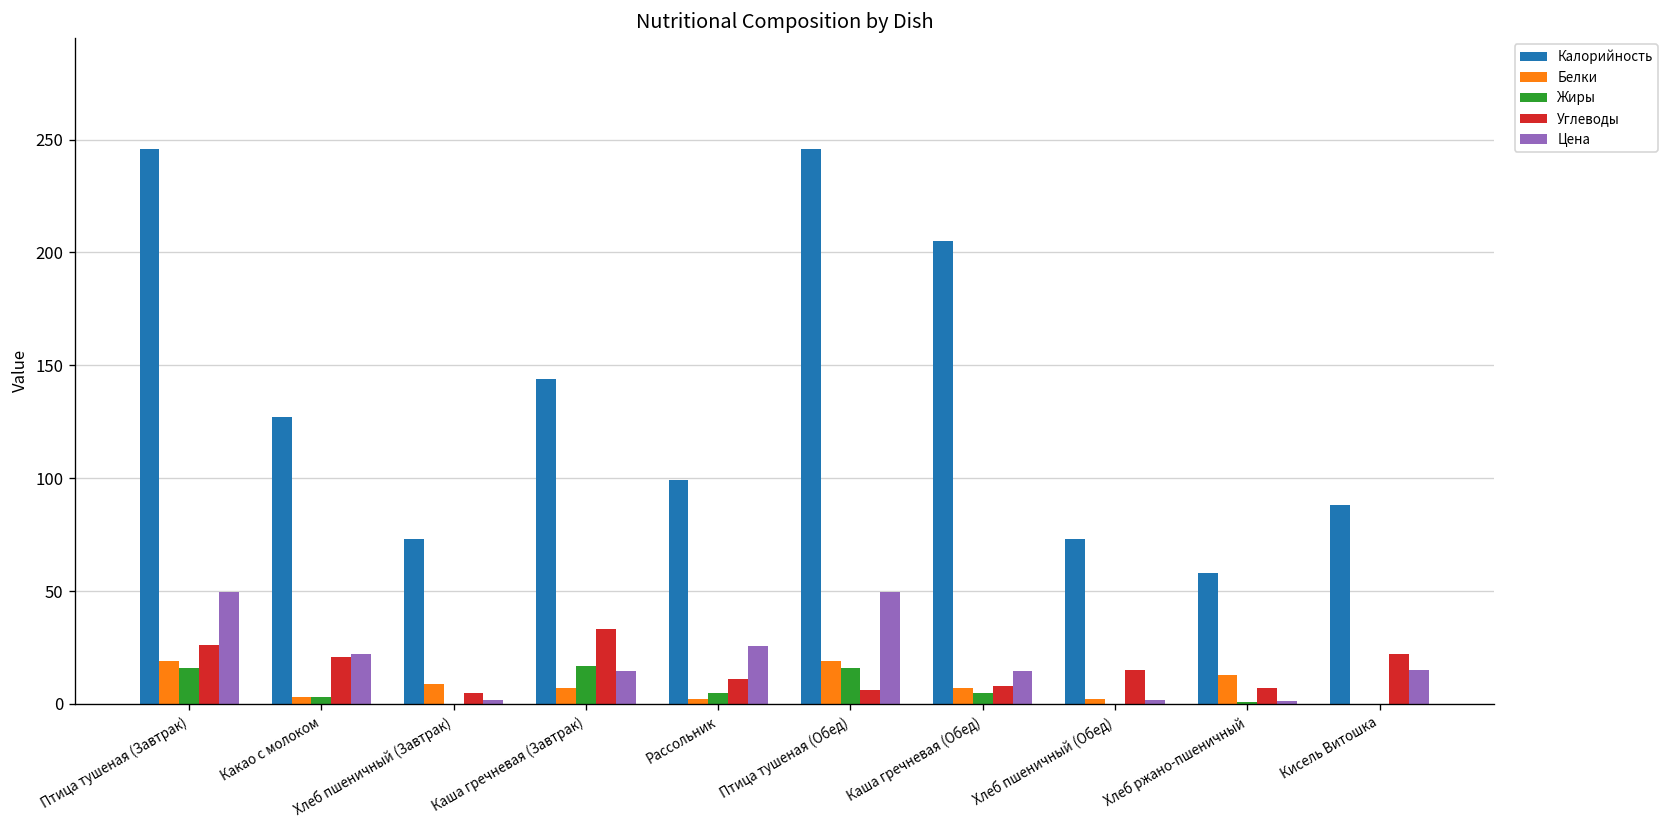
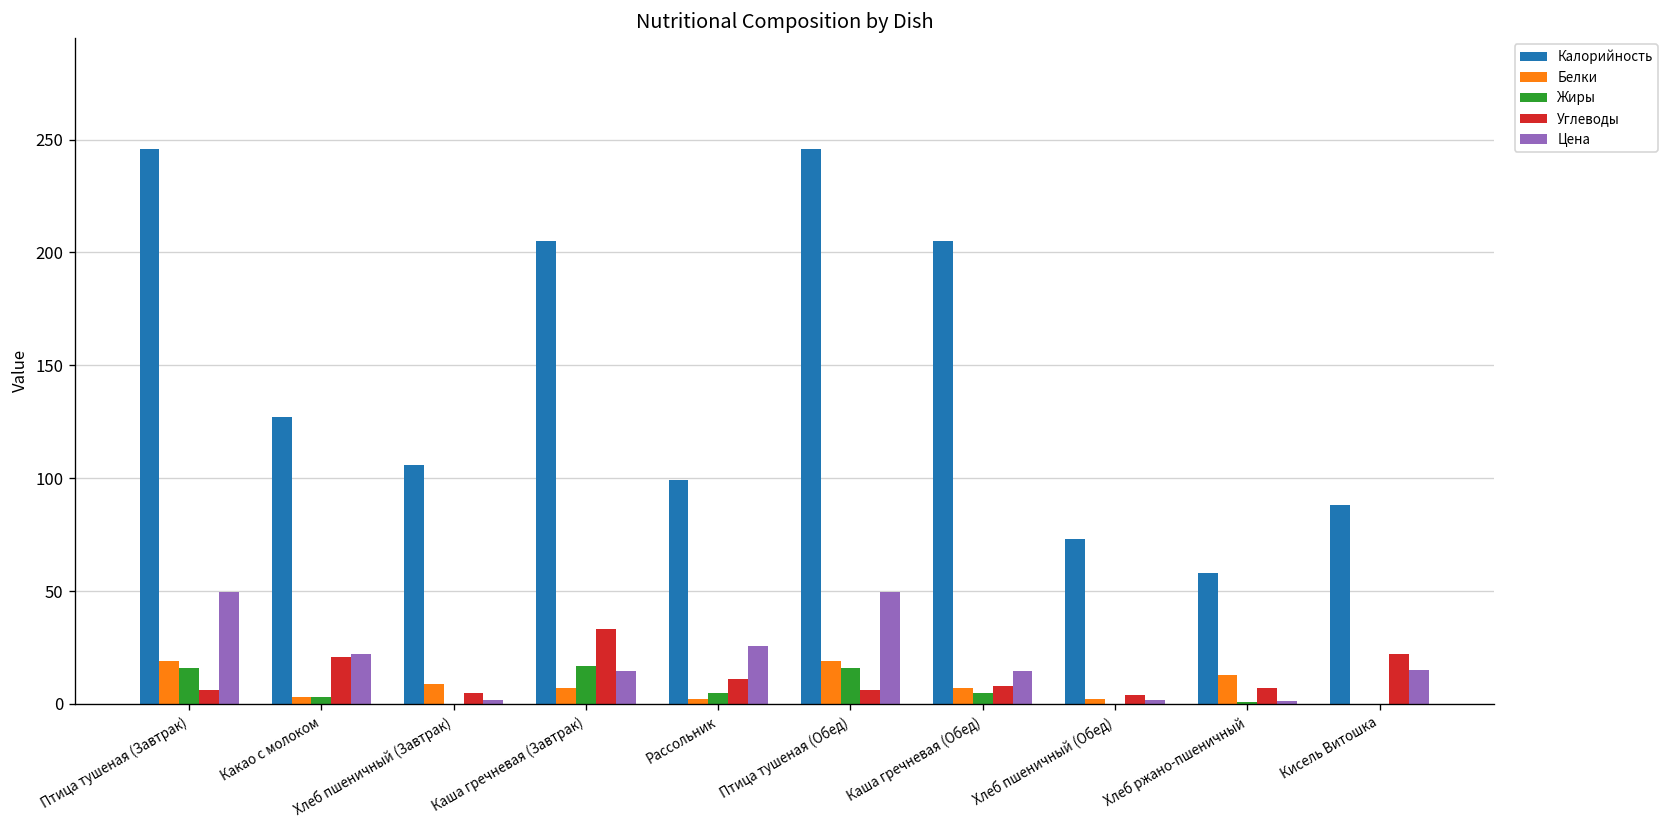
Углеводы, Птица тушеная (Завтрак): 26 -> 6
Калорийность, Хлеб пшеничный (Завтрак): 73 -> 106
Калорийность, Каша гречневая (Завтрак): 144 -> 205
Углеводы, Хлеб пшеничный (Обед): 15 -> 4
